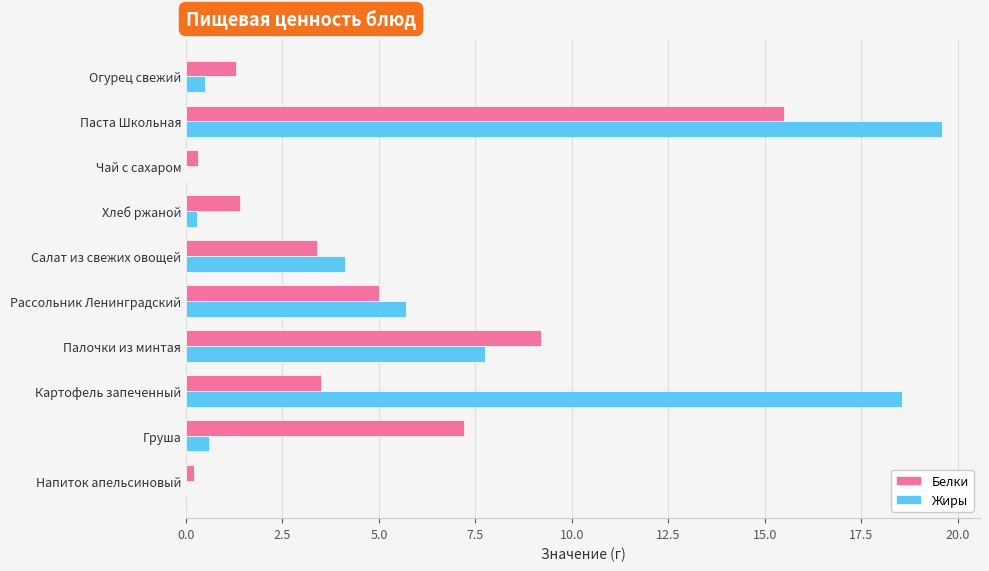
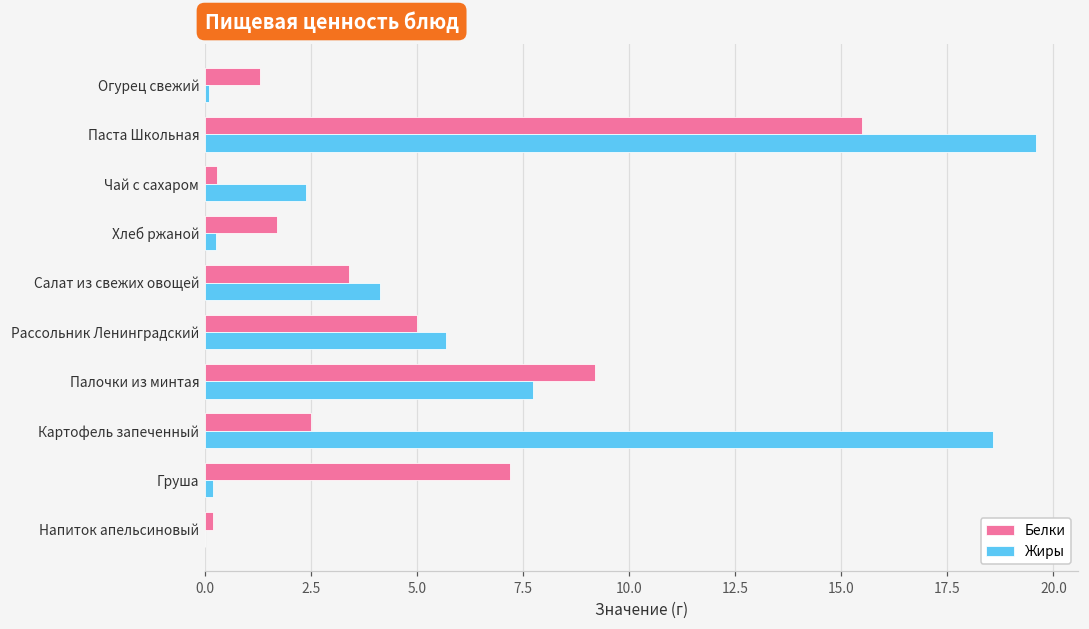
Жиры, Огурец свежий: 0.5 -> 0.1
Жиры, Чай с сахаром: 0.0 -> 2.4
Белки, Хлеб ржаной: 1.4 -> 1.7
Белки, Картофель запеченный: 3.5 -> 2.5
Жиры, Груша: 0.6 -> 0.2
